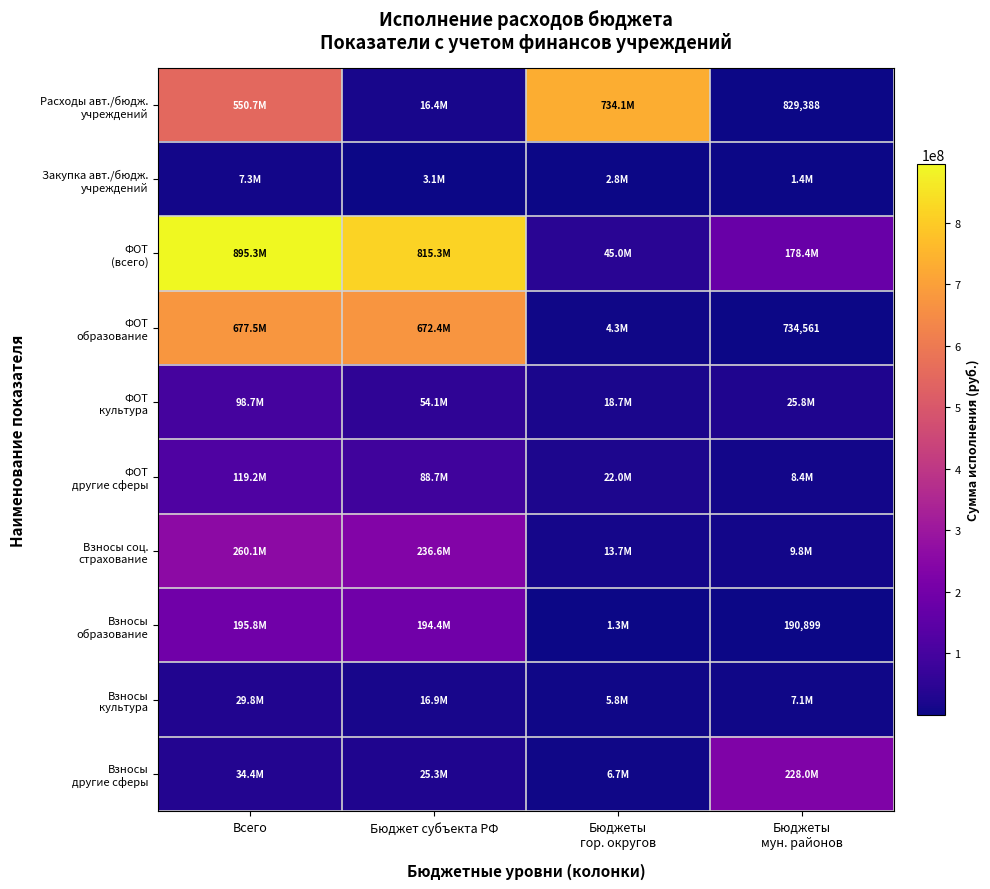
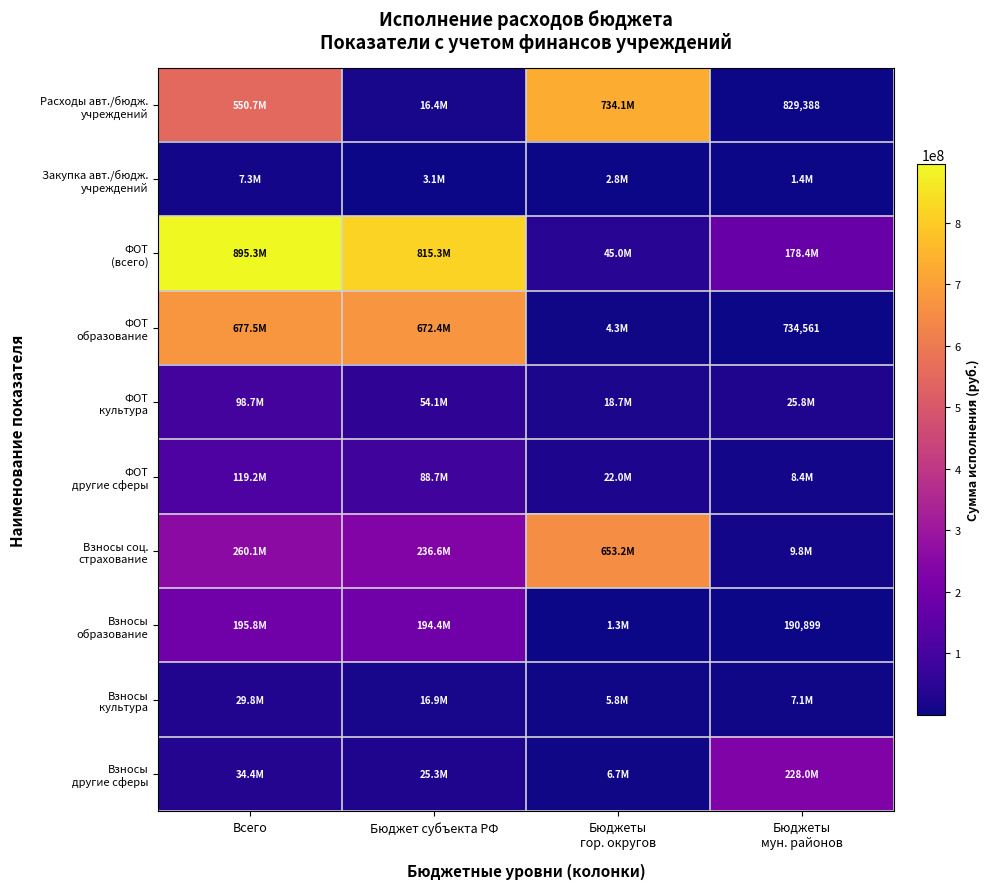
Взносы соц. страхование, Бюджеты гор. округов: 13.7M -> 653.2M
